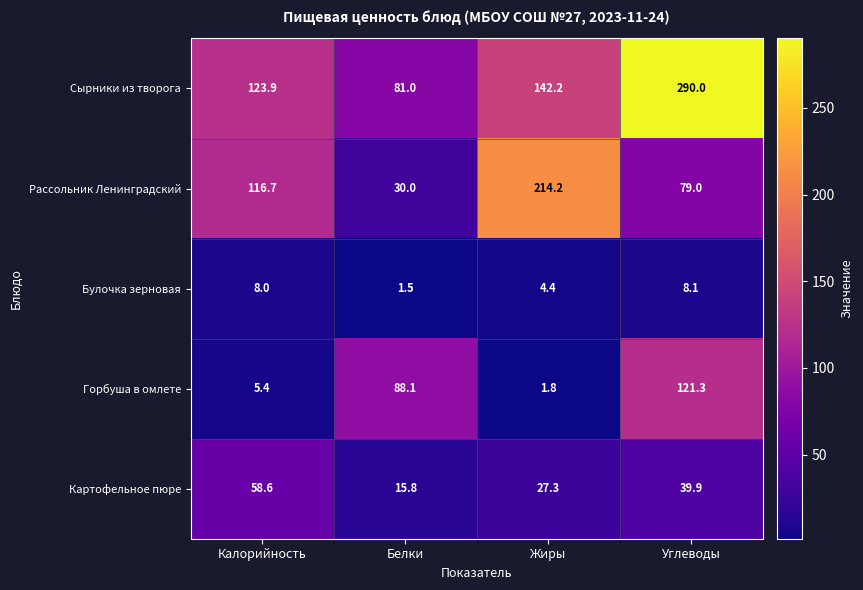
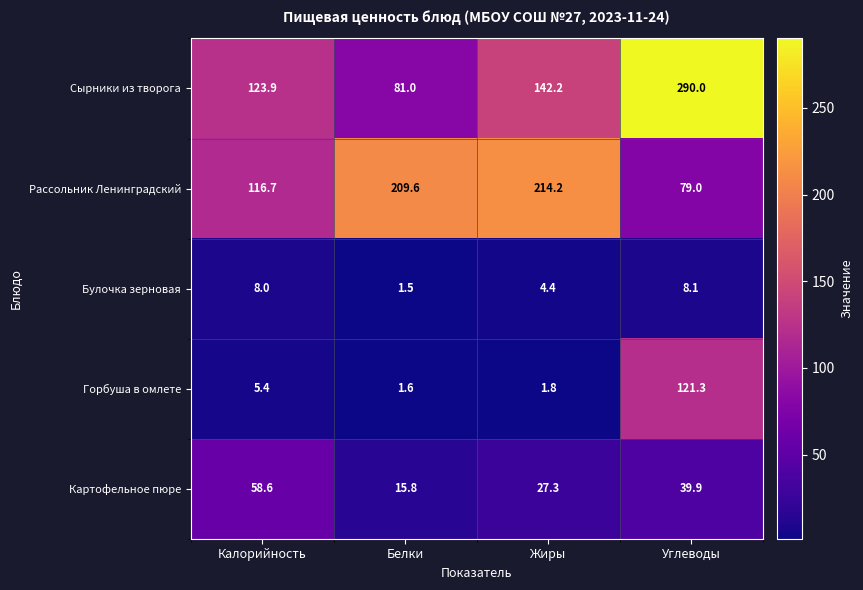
Рассольник Ленинградский, Белки: 30.0 -> 209.6
Горбуша в омлете, Белки: 88.1 -> 1.6
